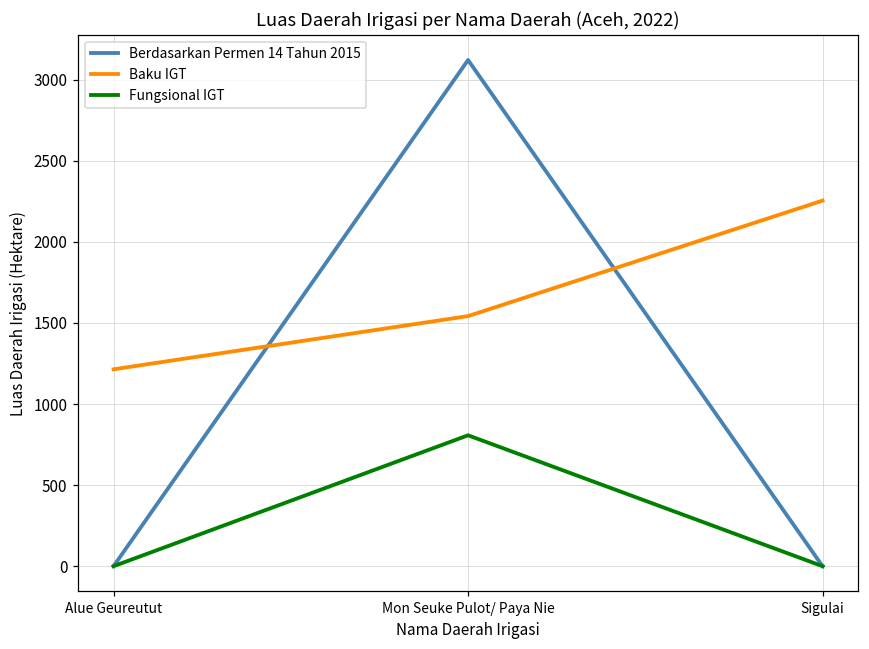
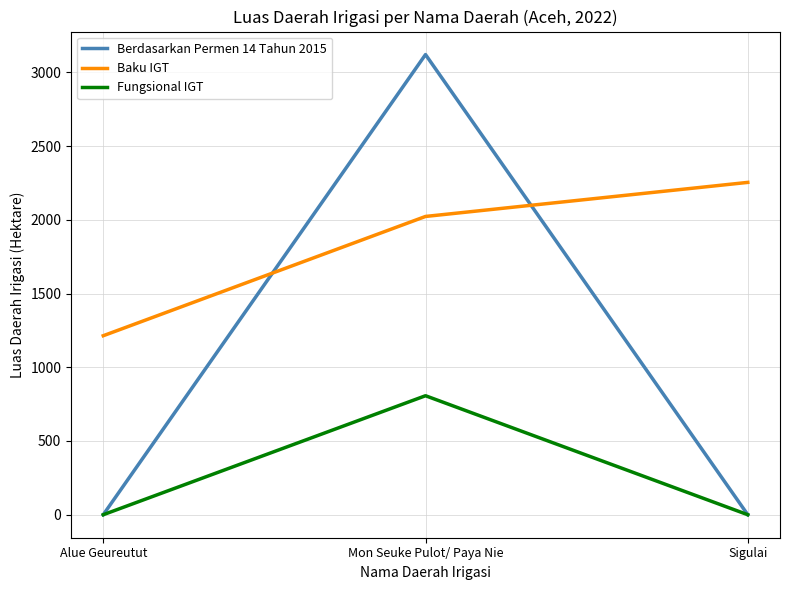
Baku IGT, Mon Seuke Pulot/ Paya Nie: 1540 -> 2020
